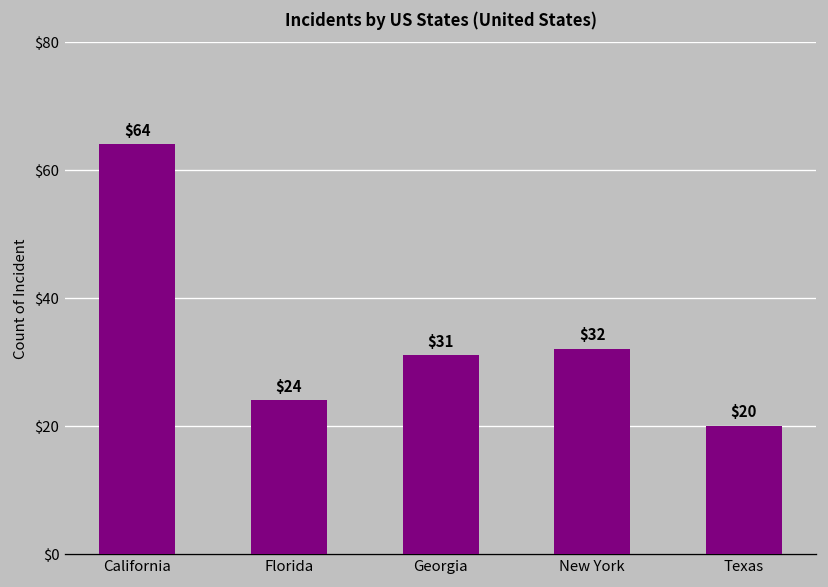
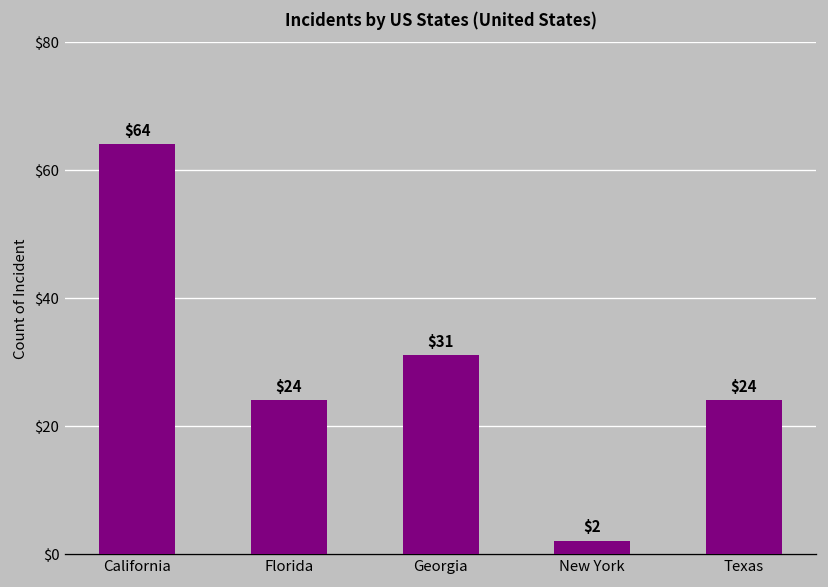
New York: $32 -> $2
Texas: $20 -> $24
